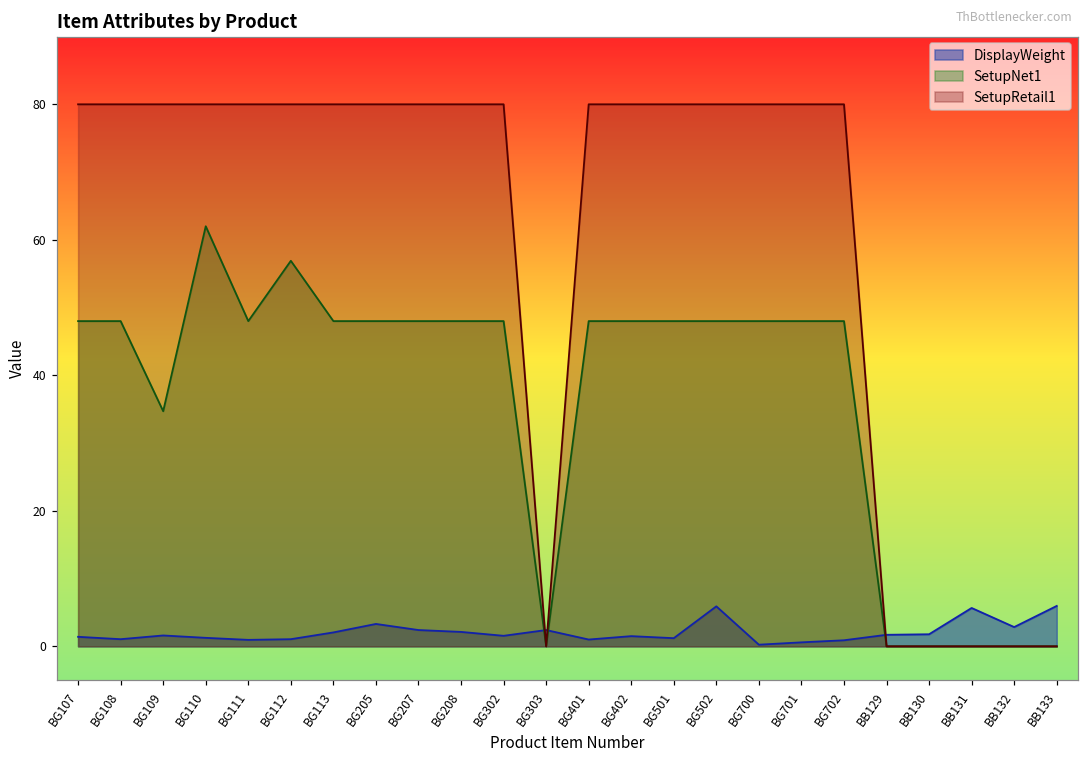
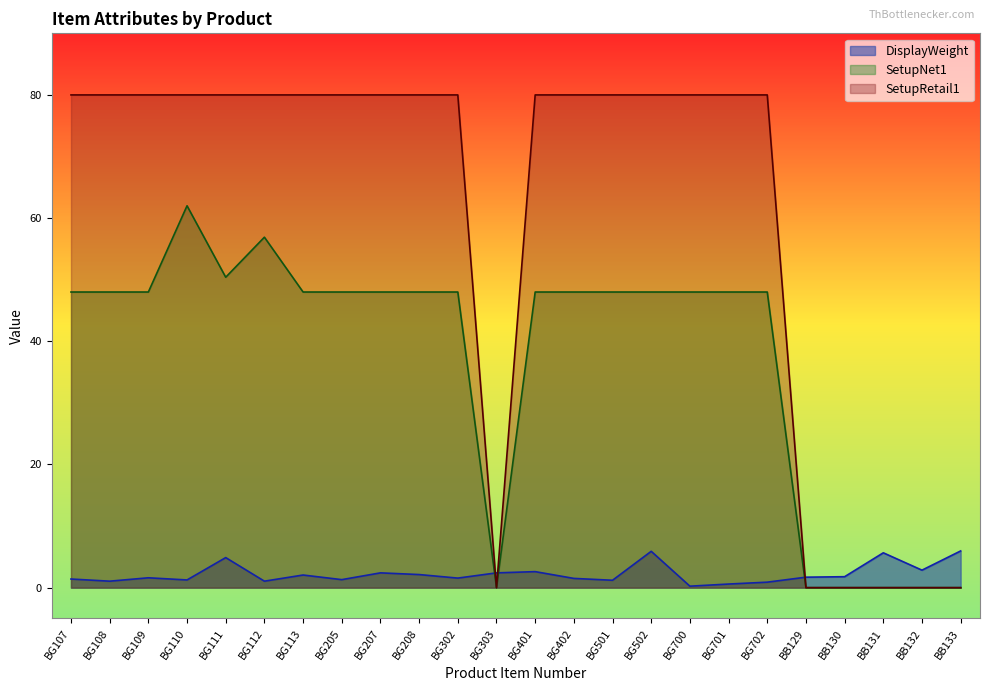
SetupNet1, BG109: 35 -> 48
DisplayWeight, BG111: 1 -> 5
SetupNet1, BG111: 48 -> 50
DisplayWeight, BG205: 3 -> 1
DisplayWeight, BG401: 1 -> 3
